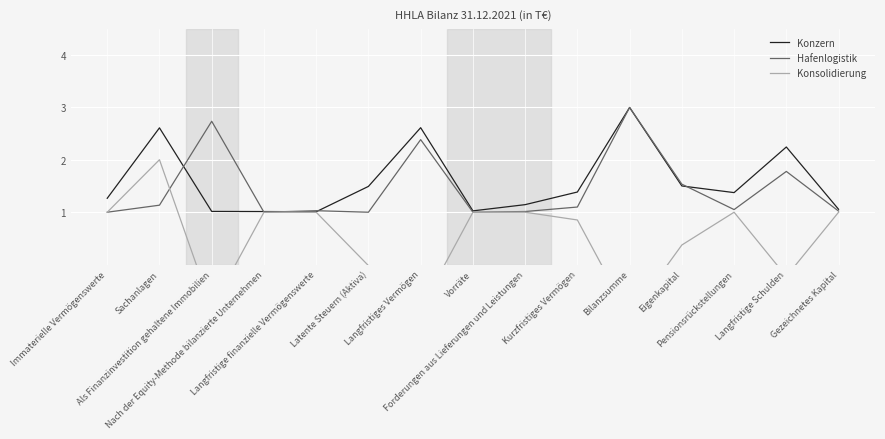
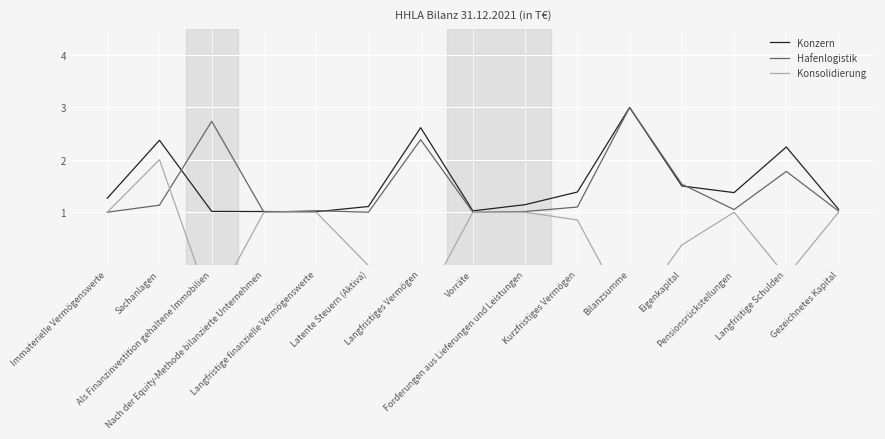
Konzern, Sachanlagen: 2.6 -> 2.4
Konzern, Latente Steuern (Aktiva): 1.5 -> 1.1
